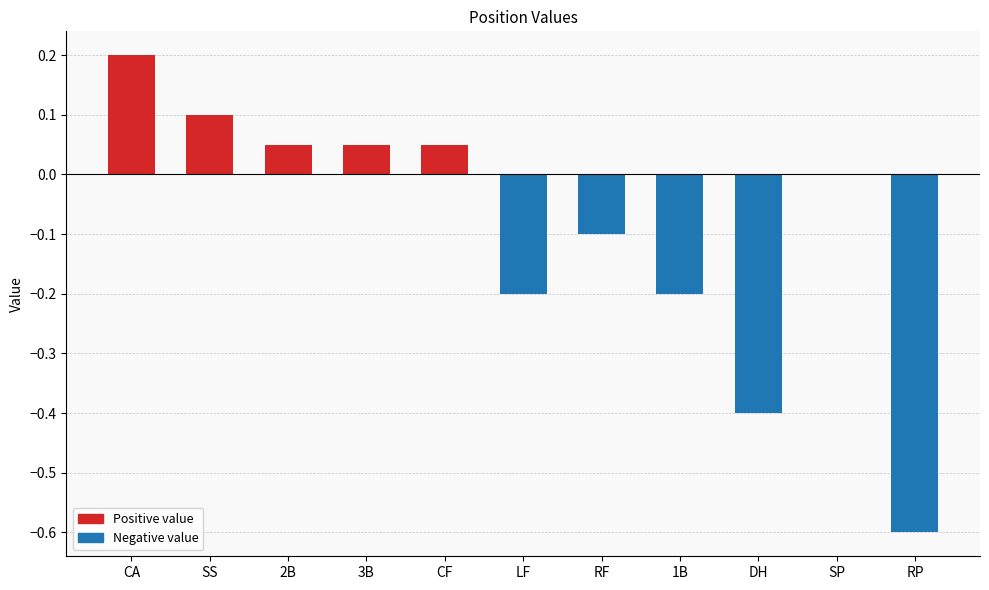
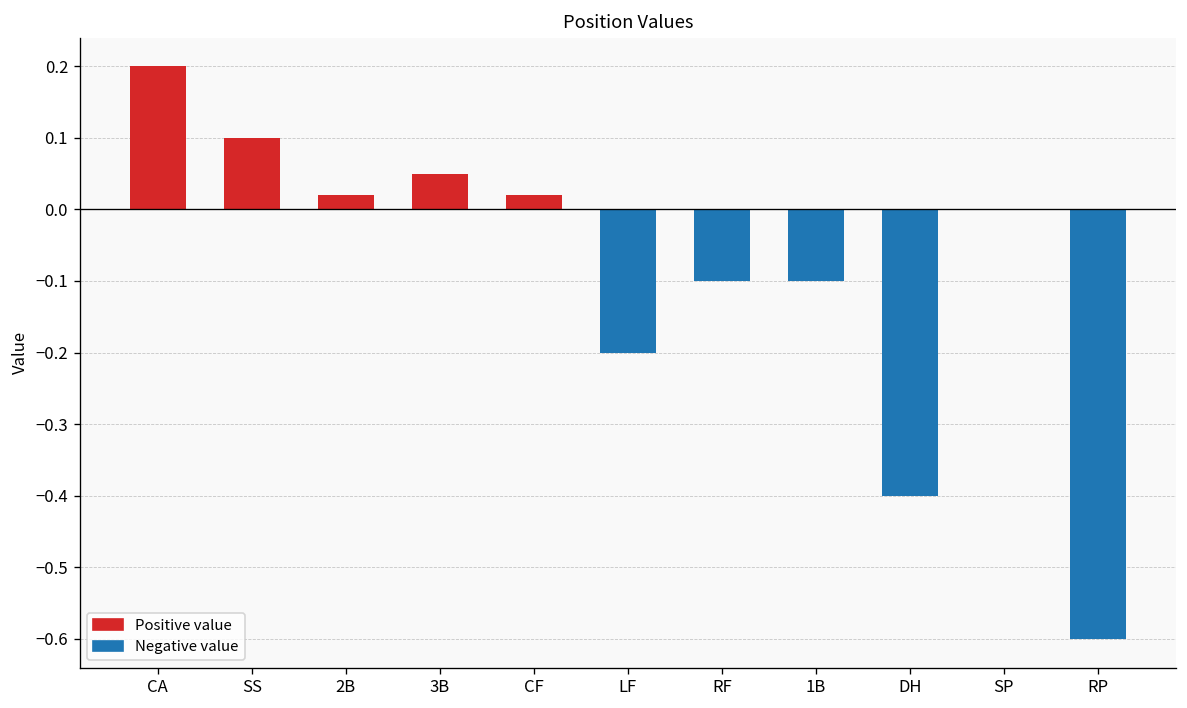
2B: 0.05 -> 0.02
CF: 0.05 -> 0.02
1B: -0.2 -> -0.1
